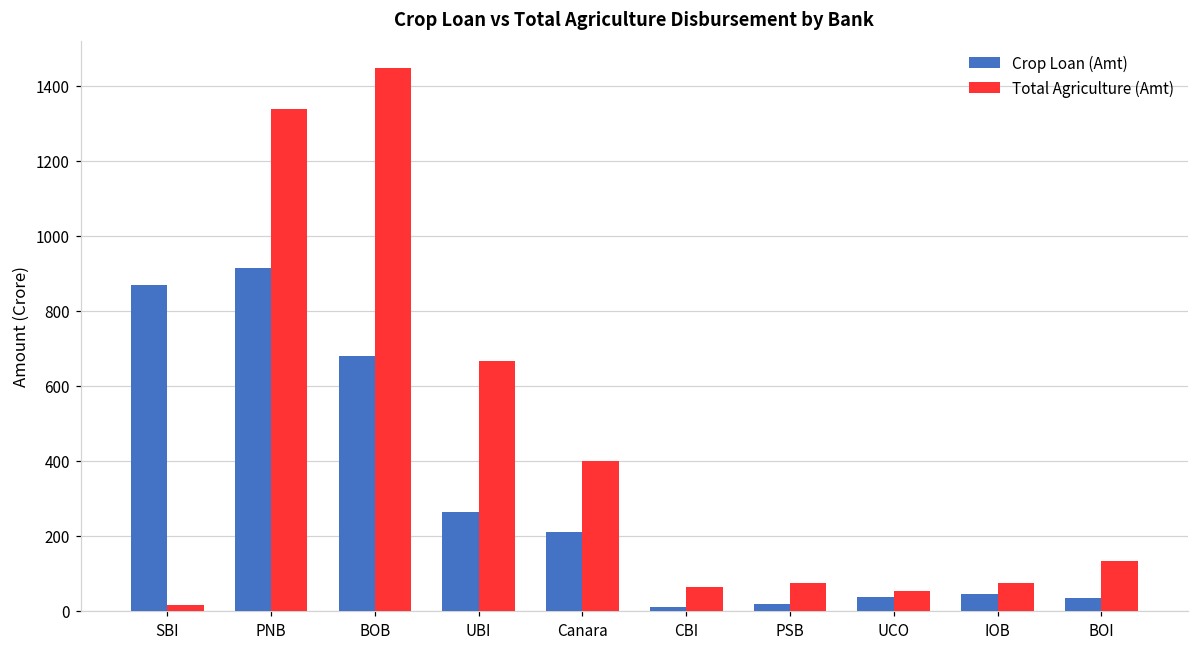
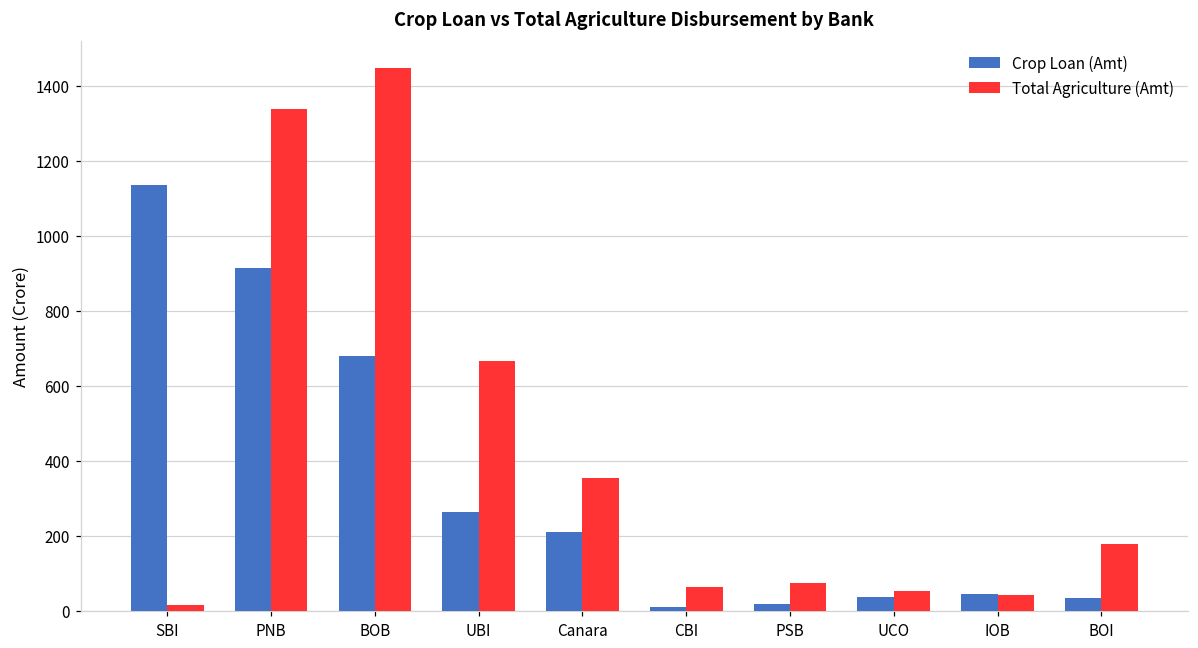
Crop Loan (Amt), SBI: 870 -> 1140
Total Agriculture (Amt), Canara: 400 -> 350
Total Agriculture (Amt), IOB: 70 -> 40
Total Agriculture (Amt), BOI: 130 -> 180
